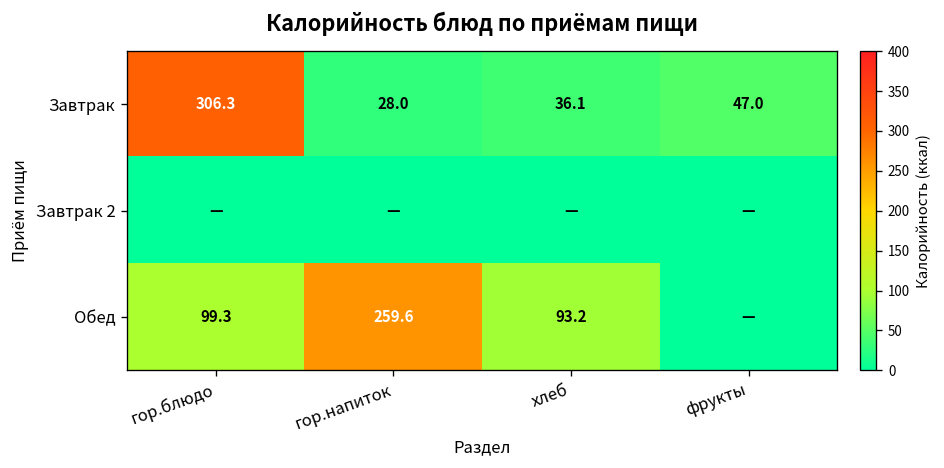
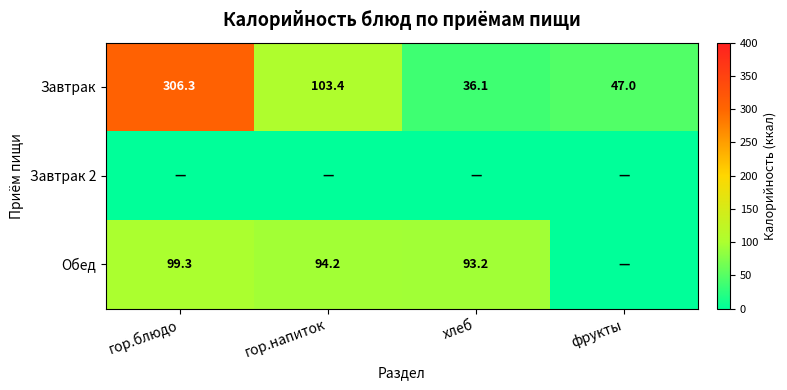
Завтрак, гор.напиток: 28.0 -> 103.4
Обед, гор.напиток: 259.6 -> 94.2
